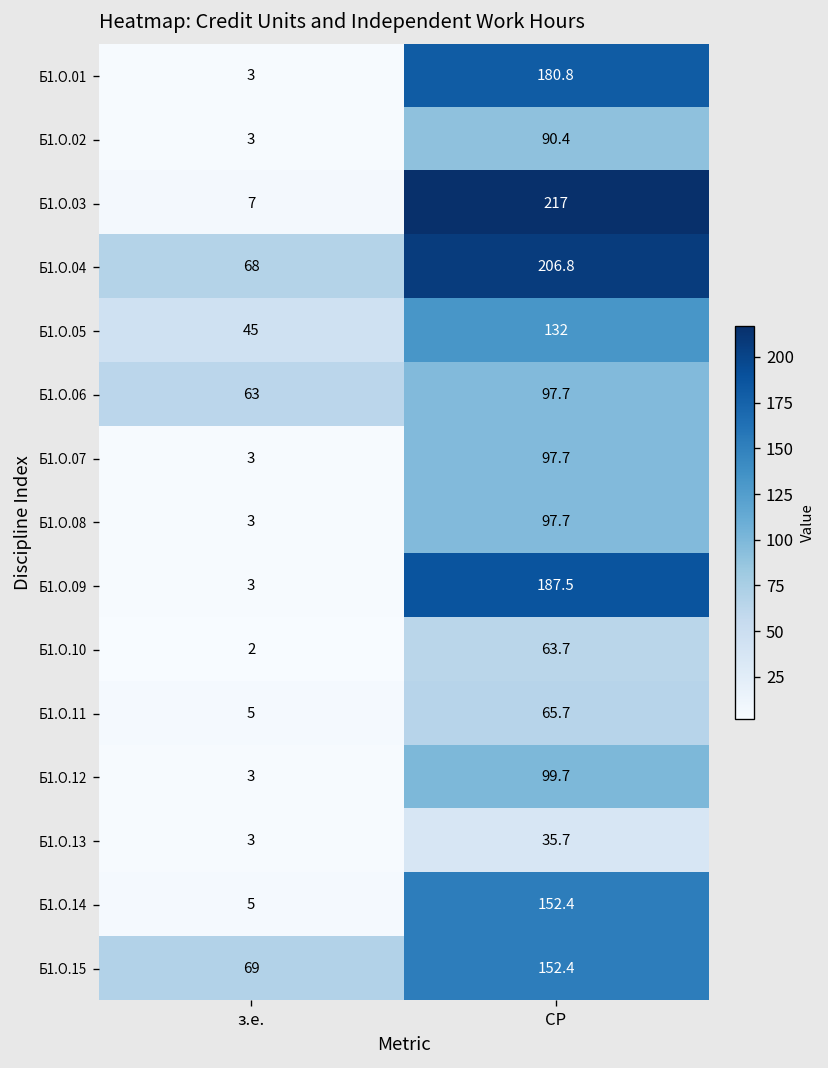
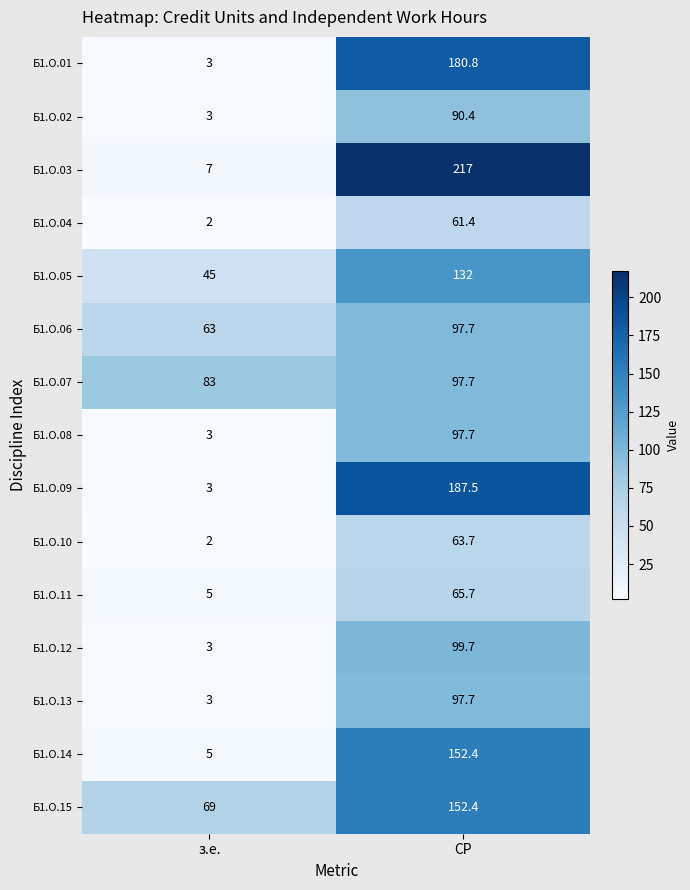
Б1.О.04, з.е.: 68 -> 2
Б1.О.04, СР: 206.8 -> 61.4
Б1.О.07, з.е.: 3 -> 83
Б1.О.13, СР: 35.7 -> 97.7
